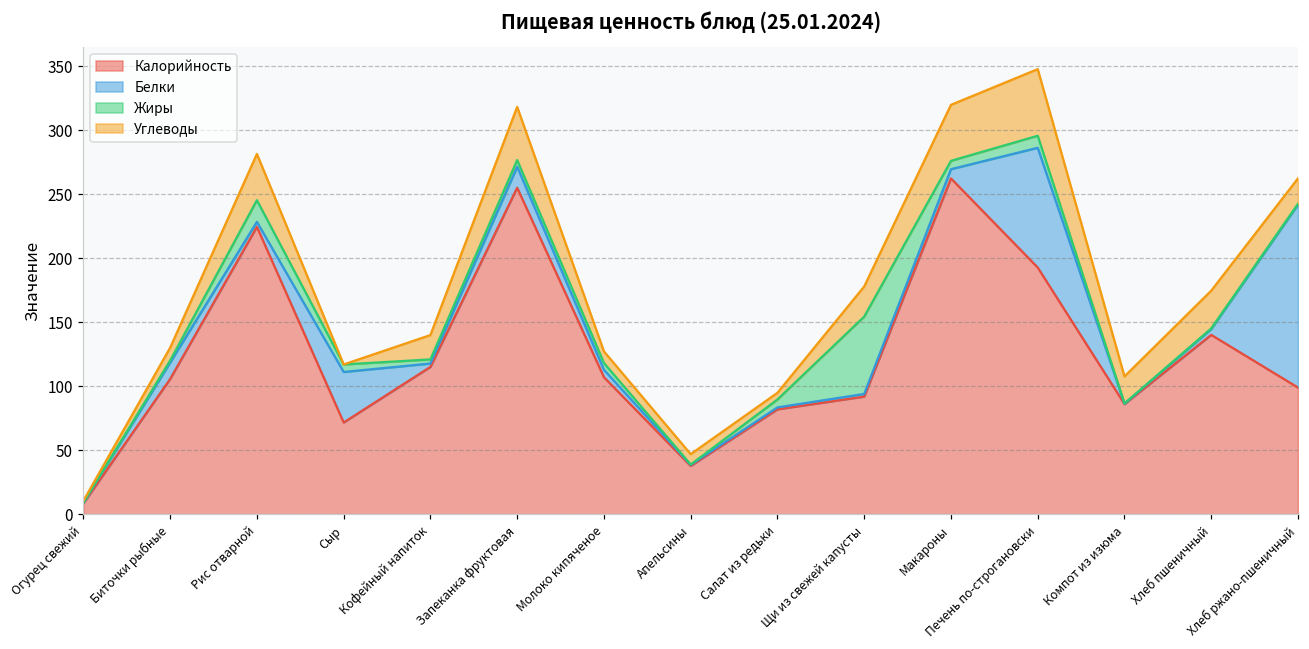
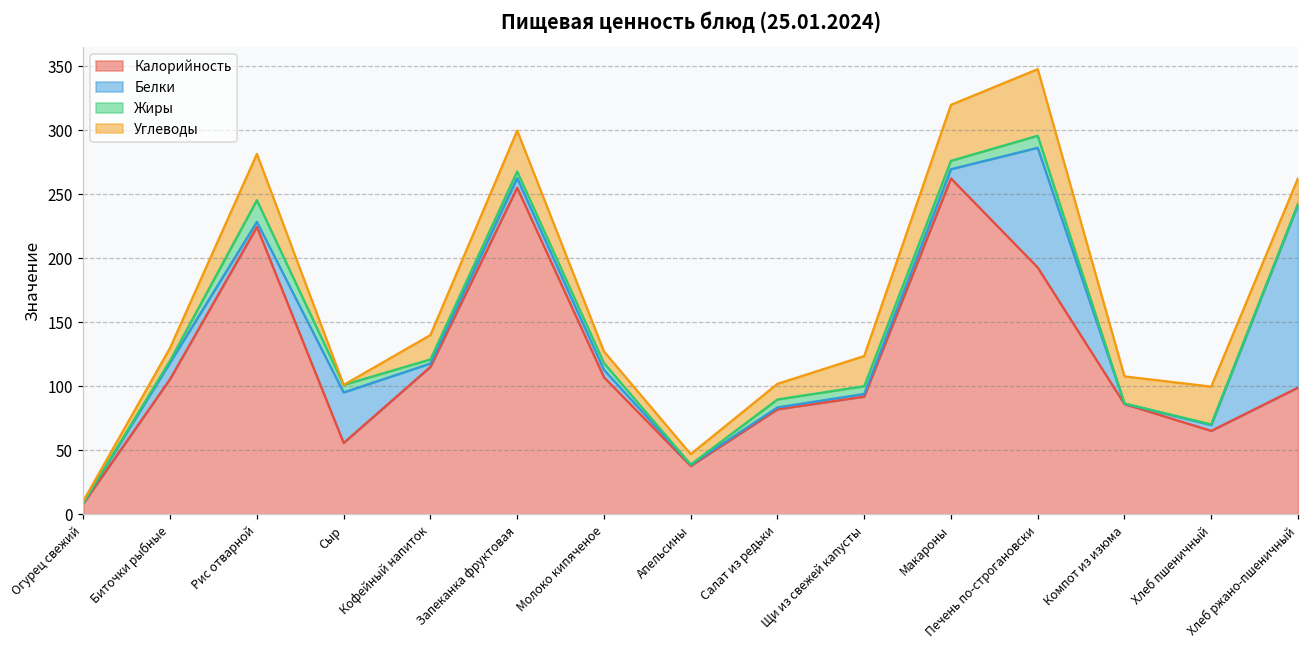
Калорийность, Сыр: 72 -> 56
Белки, Запеканка фруктовая: 16 -> 8
Углеводы, Запеканка фруктовая: 42 -> 32
Углеводы, Салат из редьки: 5 -> 12
Жиры, Щи из свежей капусты: 60 -> 6
Калорийность, Хлеб пшеничный: 140 -> 65
